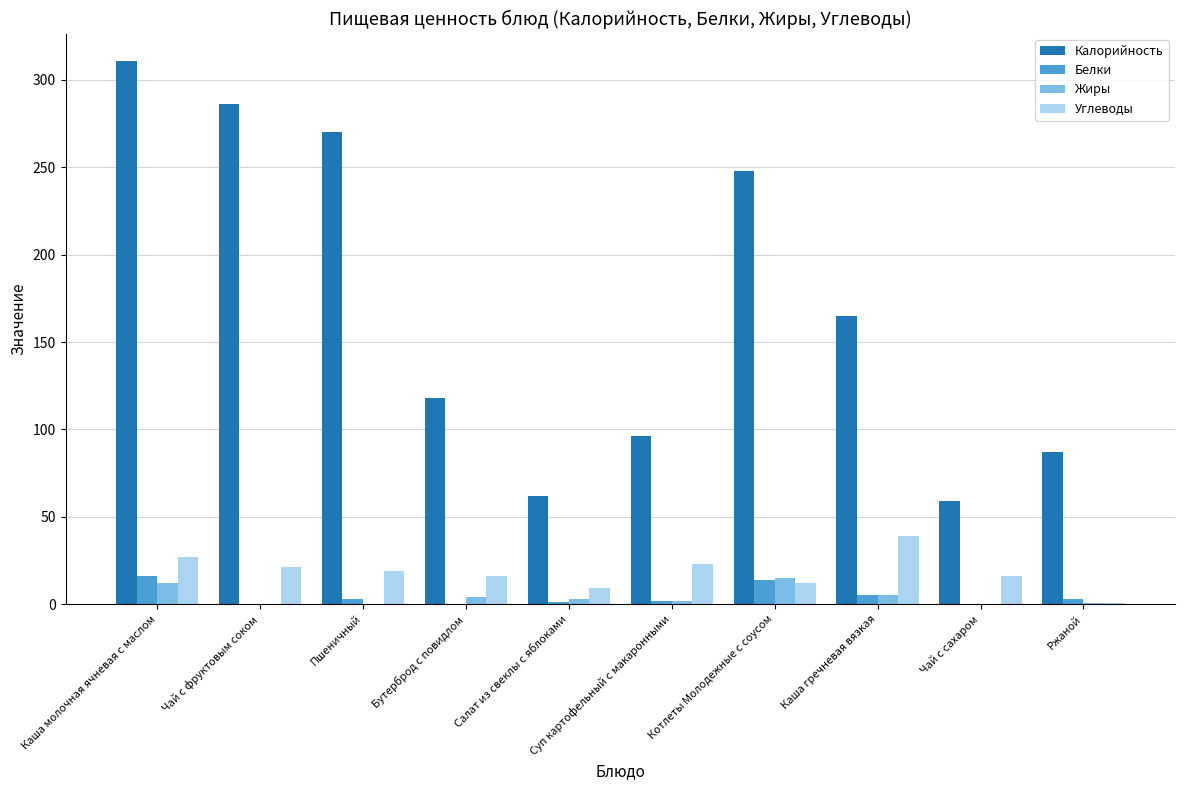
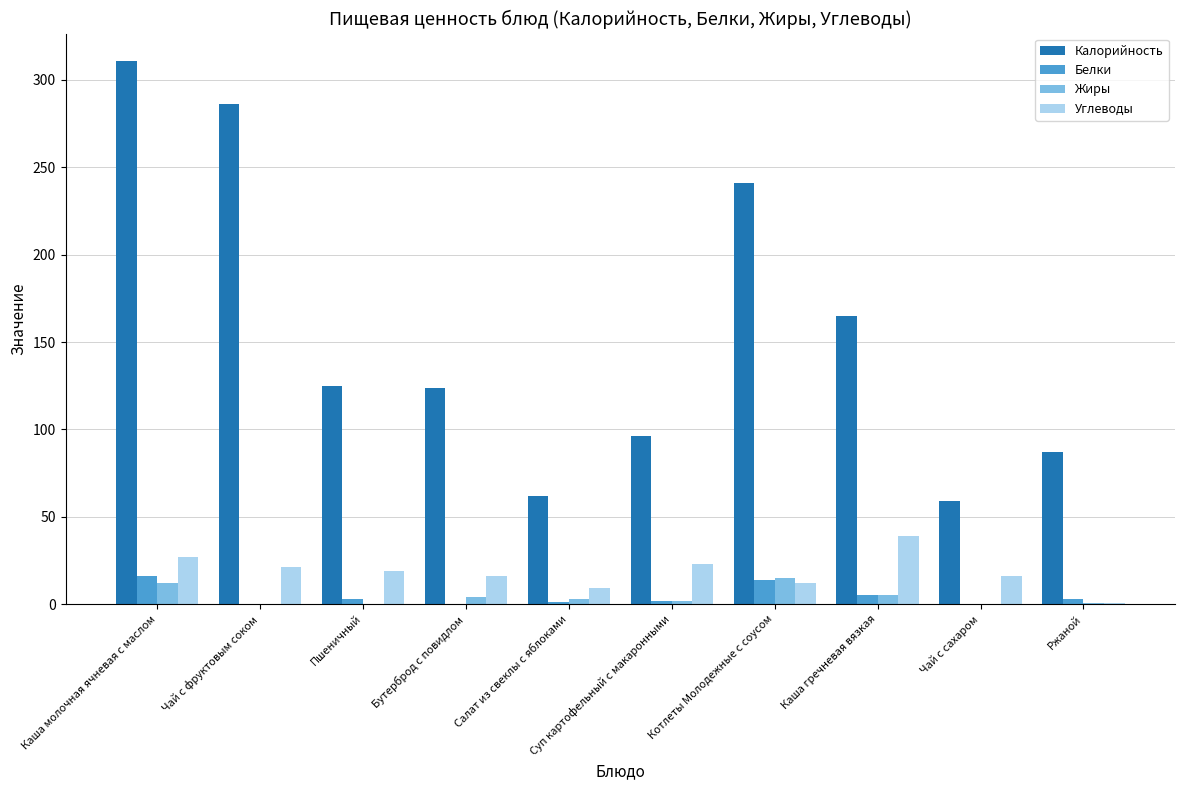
Калорийность, Пшеничный: 270 -> 125
Калорийность, Бутерброд с повидлом: 118 -> 124
Калорийность, Котлеты Молодежные с соусом: 248 -> 241
